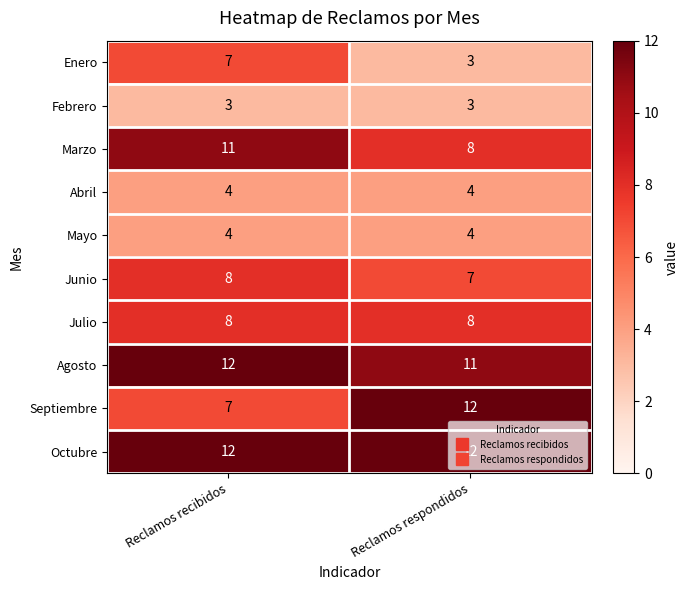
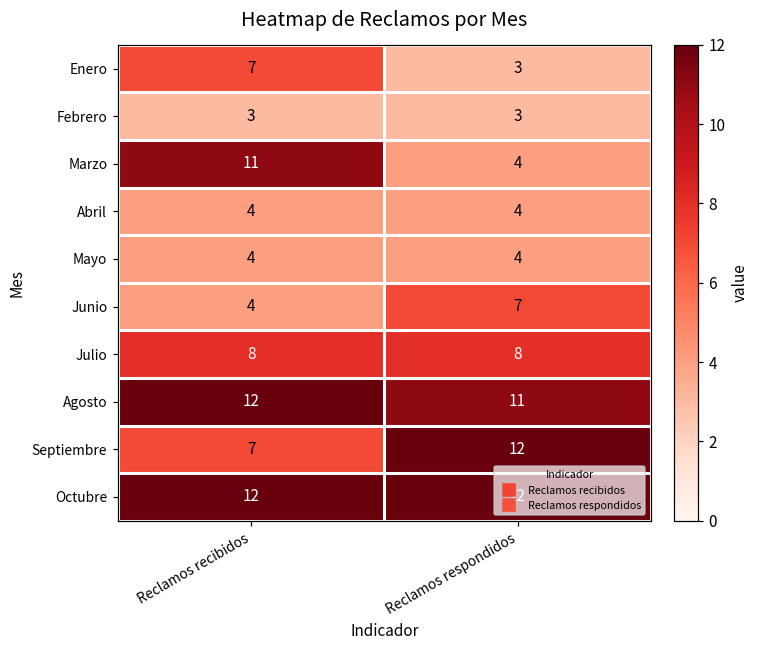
Marzo, Reclamos respondidos: 8 -> 4
Junio, Reclamos recibidos: 8 -> 4
